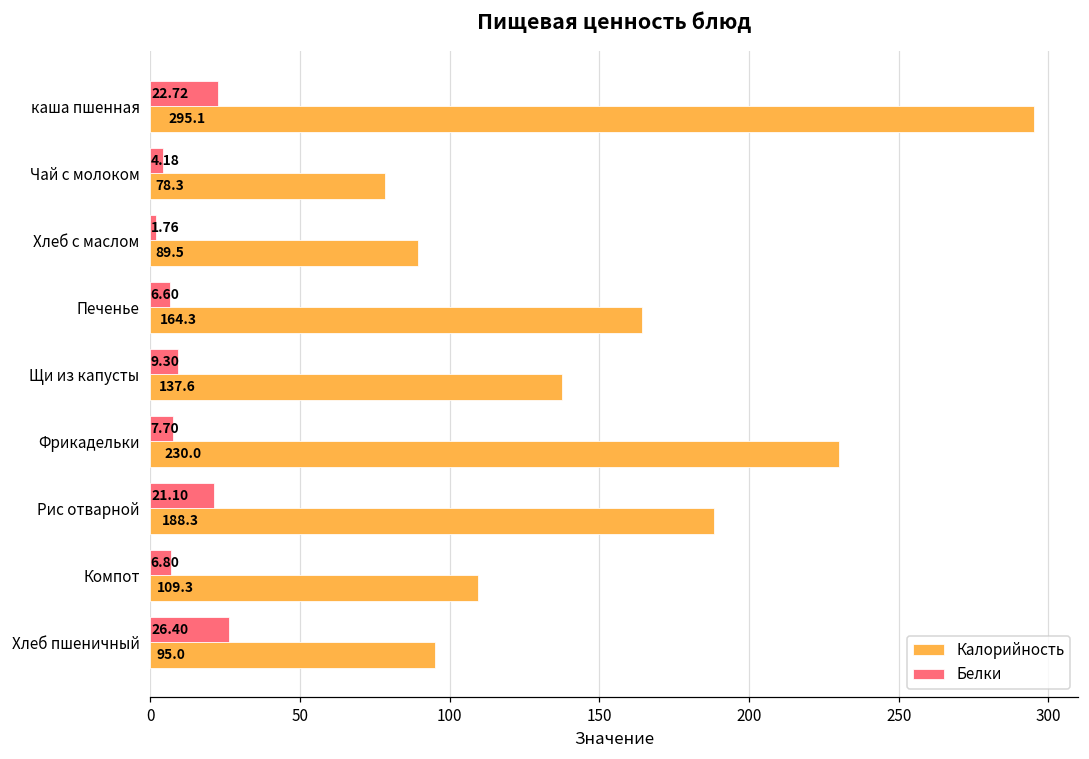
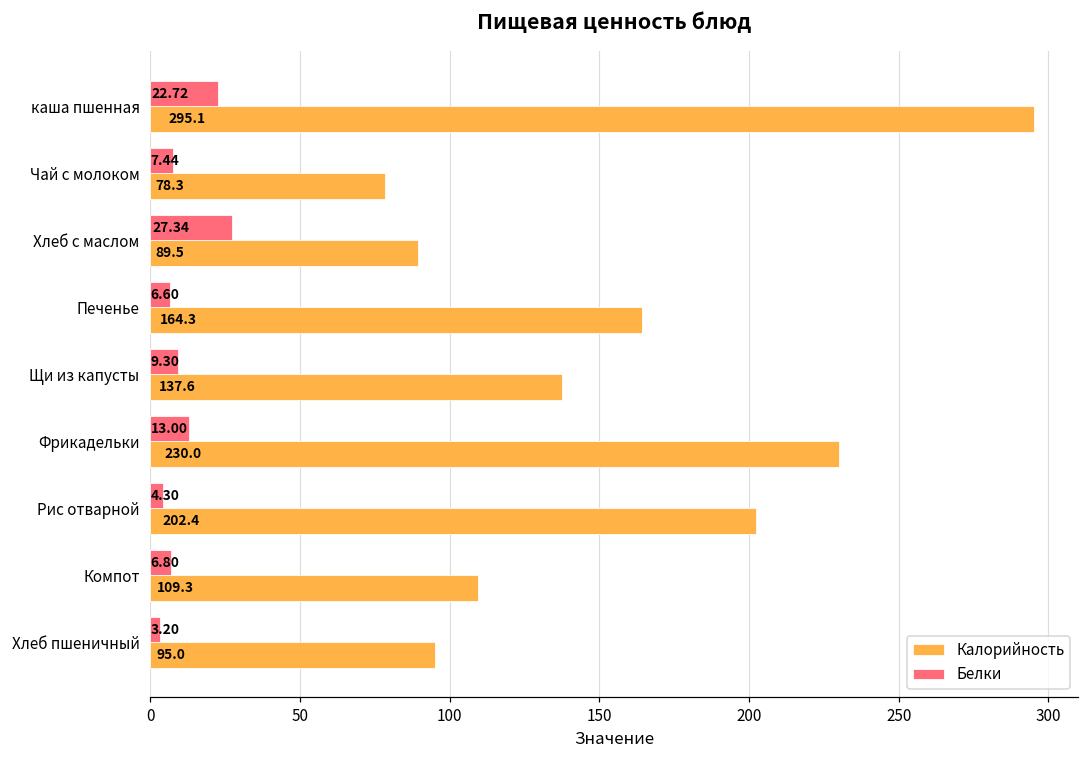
Белки, Чай с молоком: 4.18 -> 7.44
Белки, Хлеб с маслом: 1.76 -> 27.34
Белки, Фрикадельки: 7.70 -> 13.00
Белки, Рис отварной: 21.10 -> 4.30
Калорийность, Рис отварной: 188.3 -> 202.4
Белки, Хлеб пшеничный: 26.40 -> 3.20
